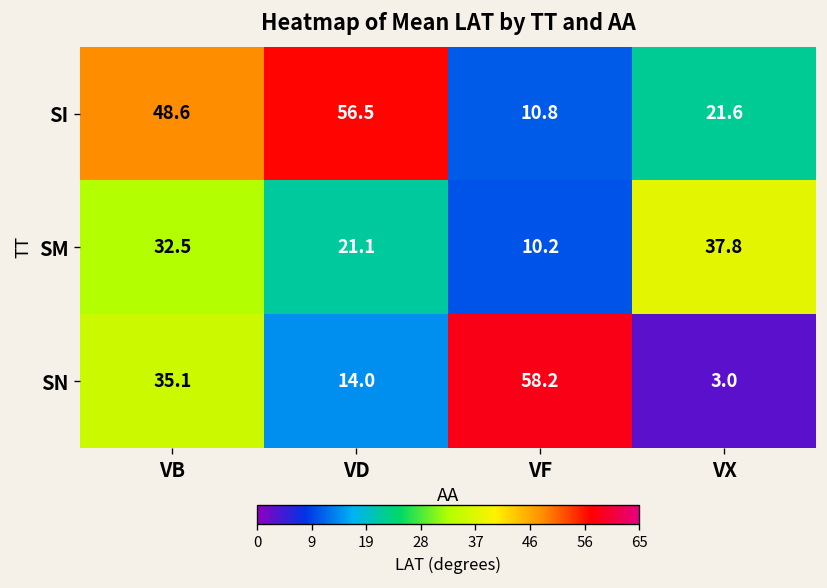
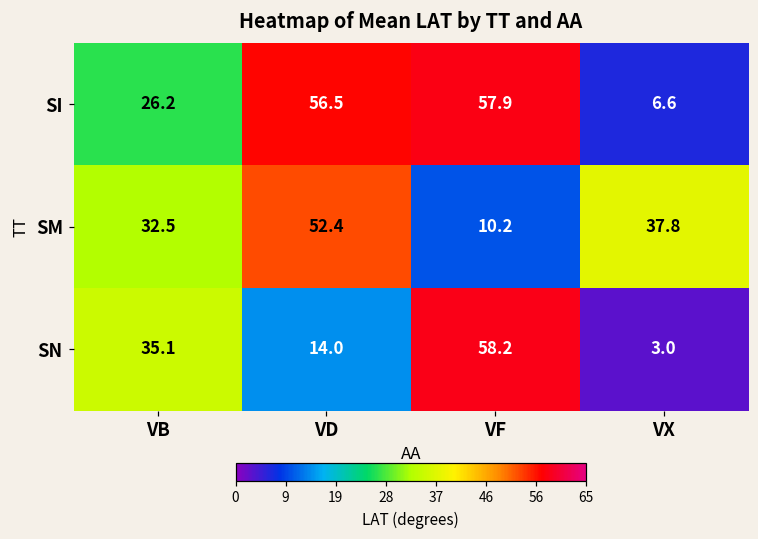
SI, VB: 48.6 -> 26.2
SI, VF: 10.8 -> 57.9
SI, VX: 21.6 -> 6.6
SM, VD: 21.1 -> 52.4
